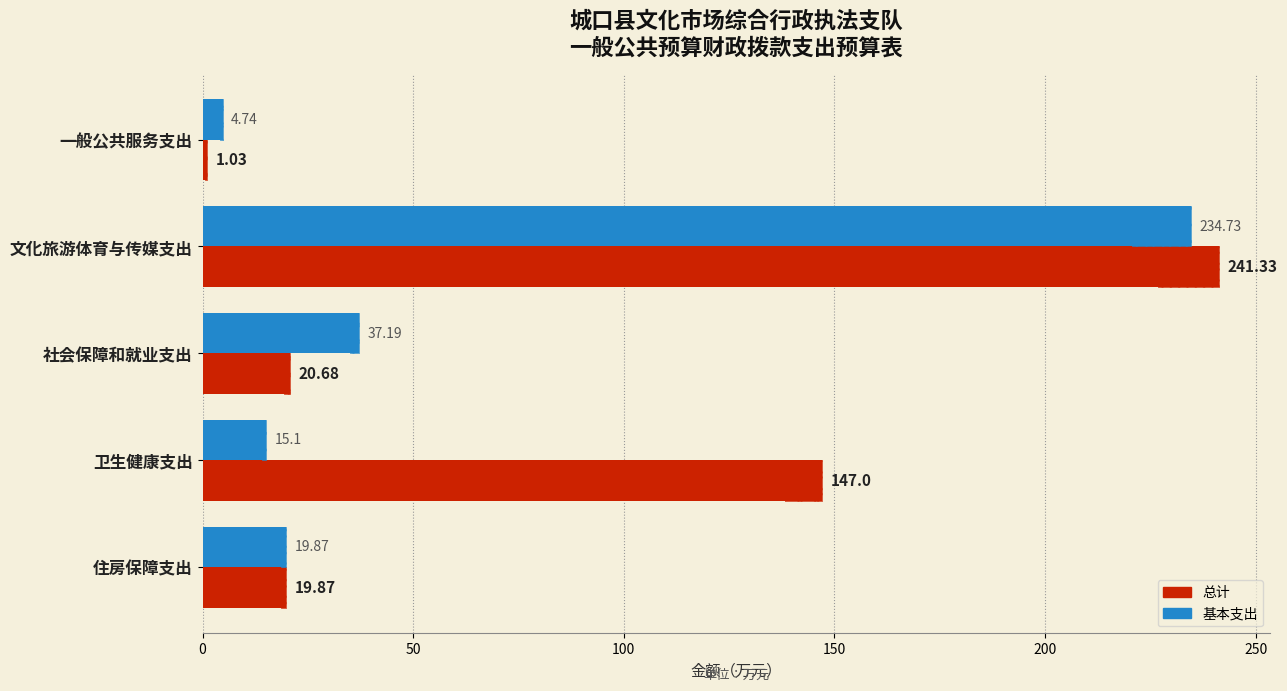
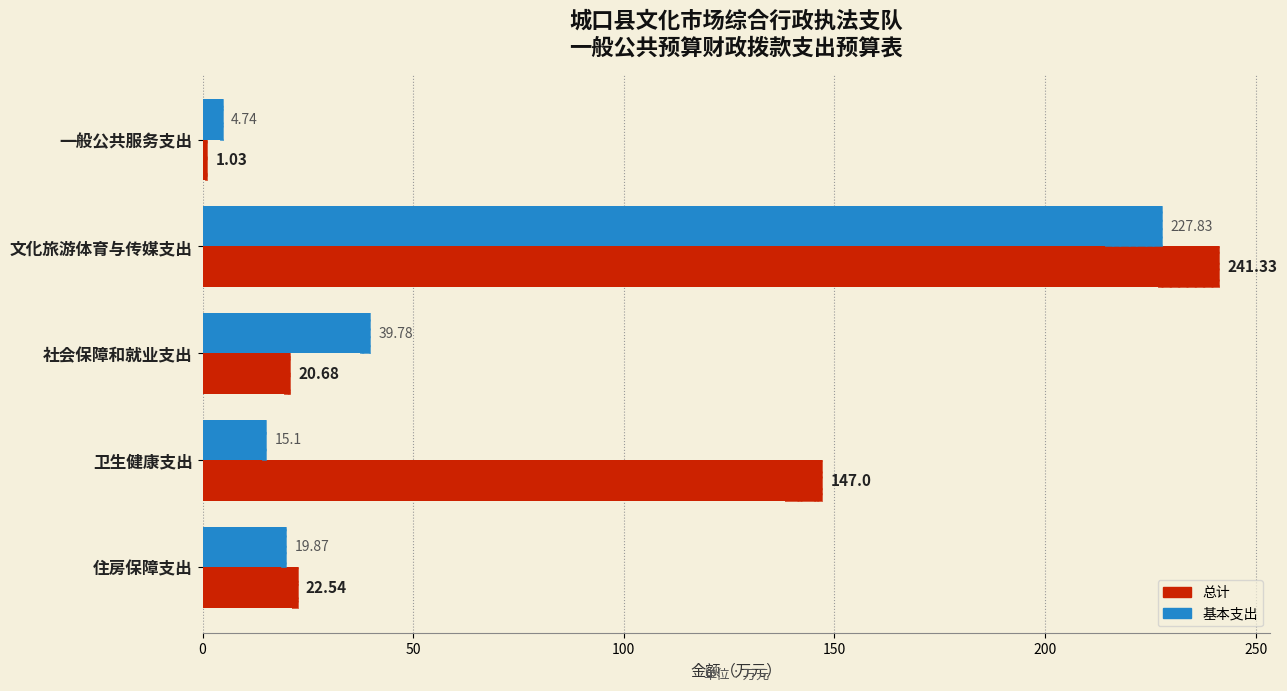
基本支出, 文化旅游体育与传媒支出: 234.73 -> 227.83
基本支出, 社会保障和就业支出: 37.19 -> 39.78
总计, 住房保障支出: 19.87 -> 22.54
